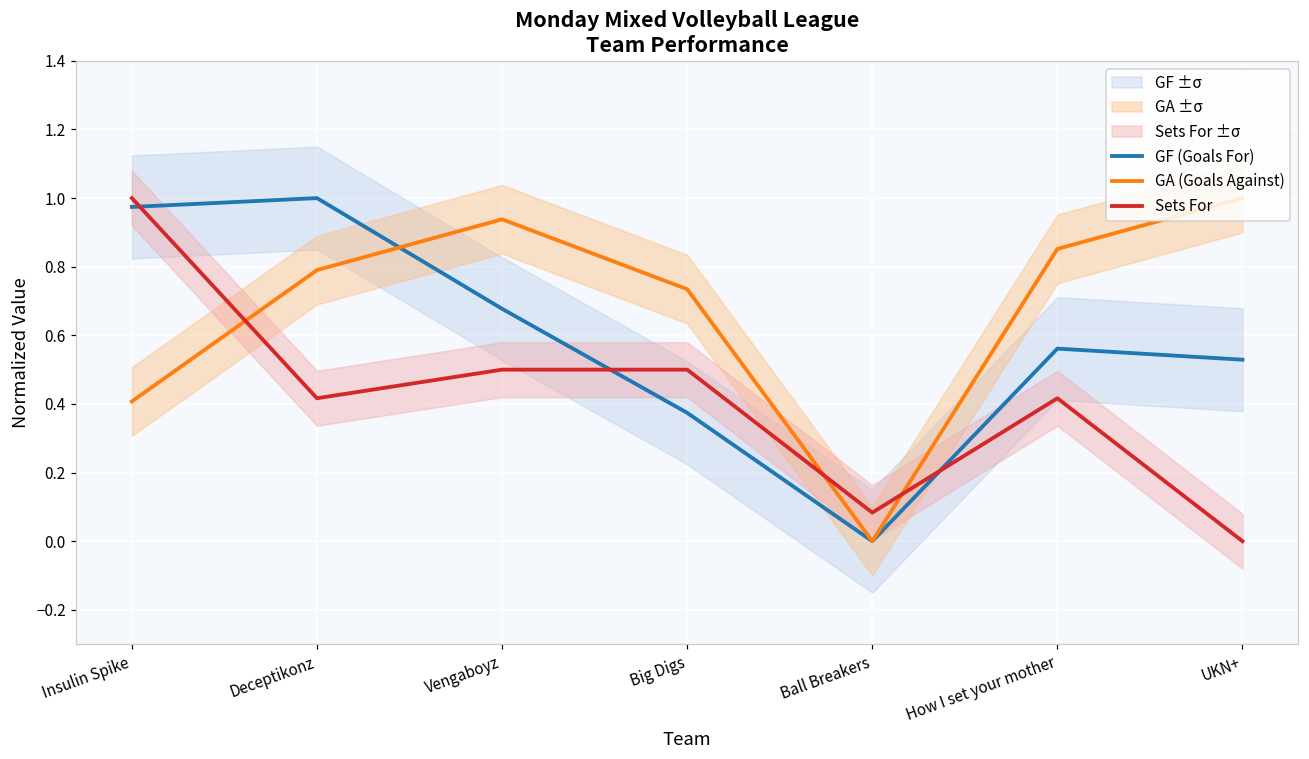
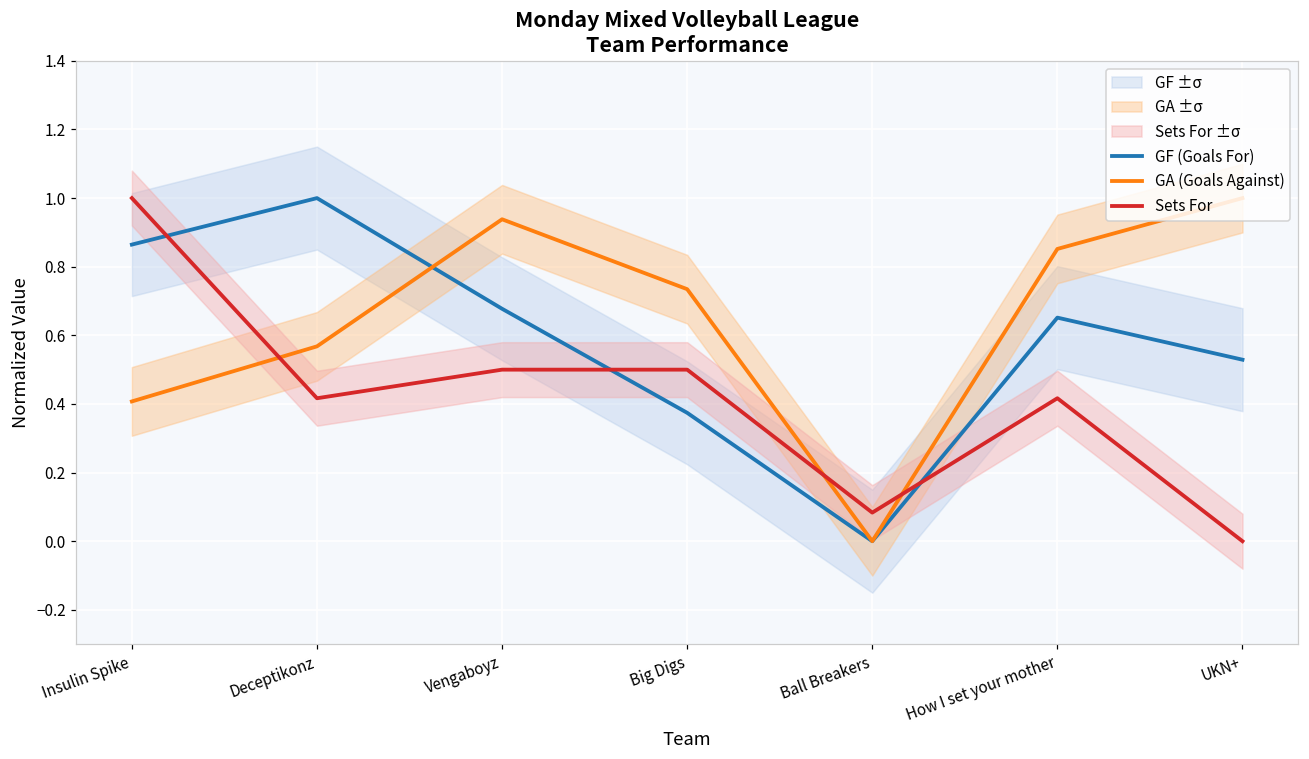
GF (Goals For), Insulin Spike: 0.97 -> 0.86
GA (Goals Against), Deceptikonz: 0.79 -> 0.57
GF (Goals For), How I set your mother: 0.56 -> 0.65
